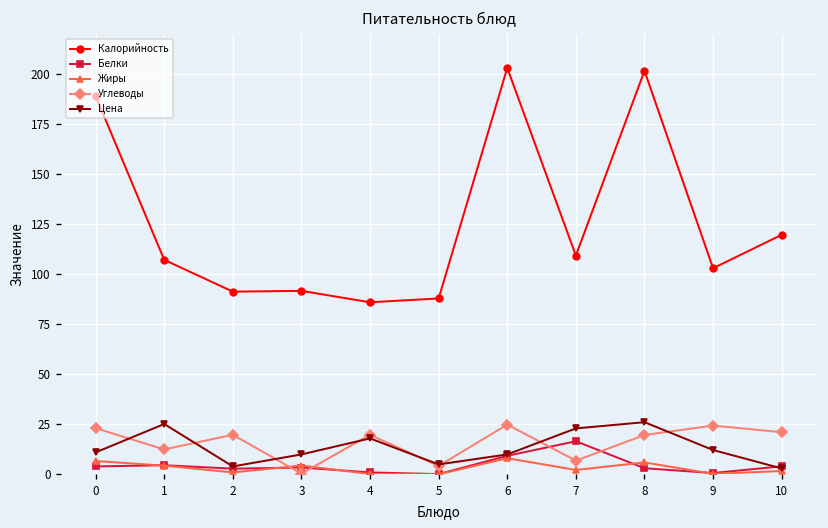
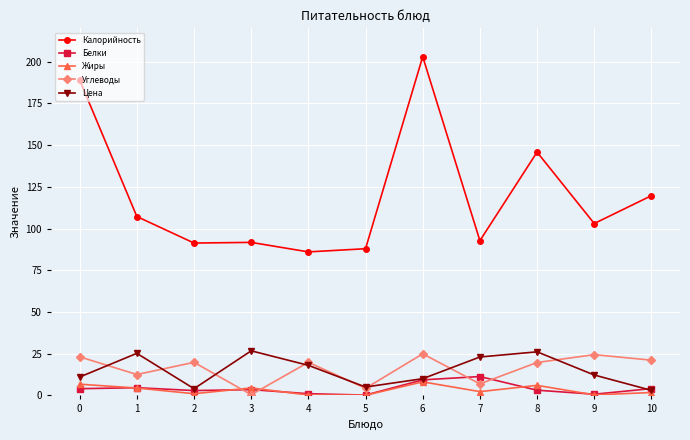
Цена, 3: 10 -> 27
Калорийность, 7: 109 -> 93
Белки, 7: 17 -> 11
Калорийность, 8: 202 -> 146
